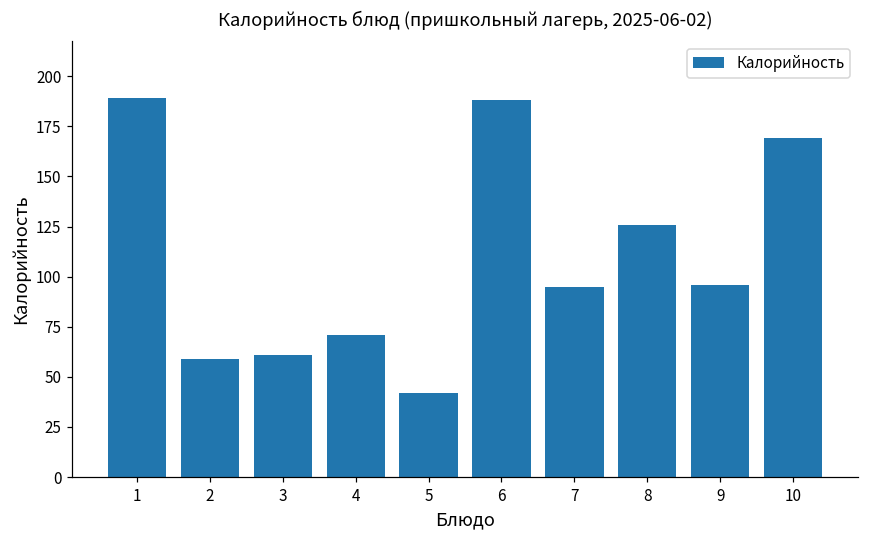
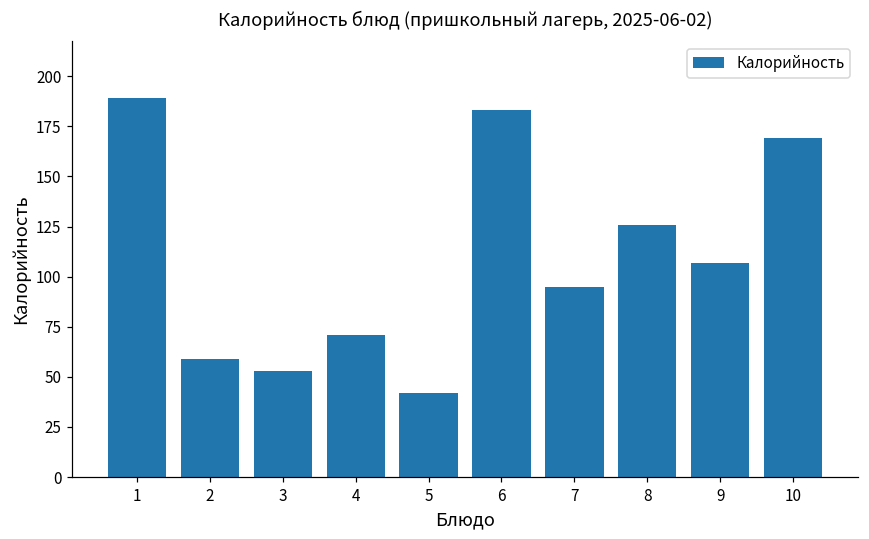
3: 61 -> 53
6: 188 -> 183
9: 96 -> 107
